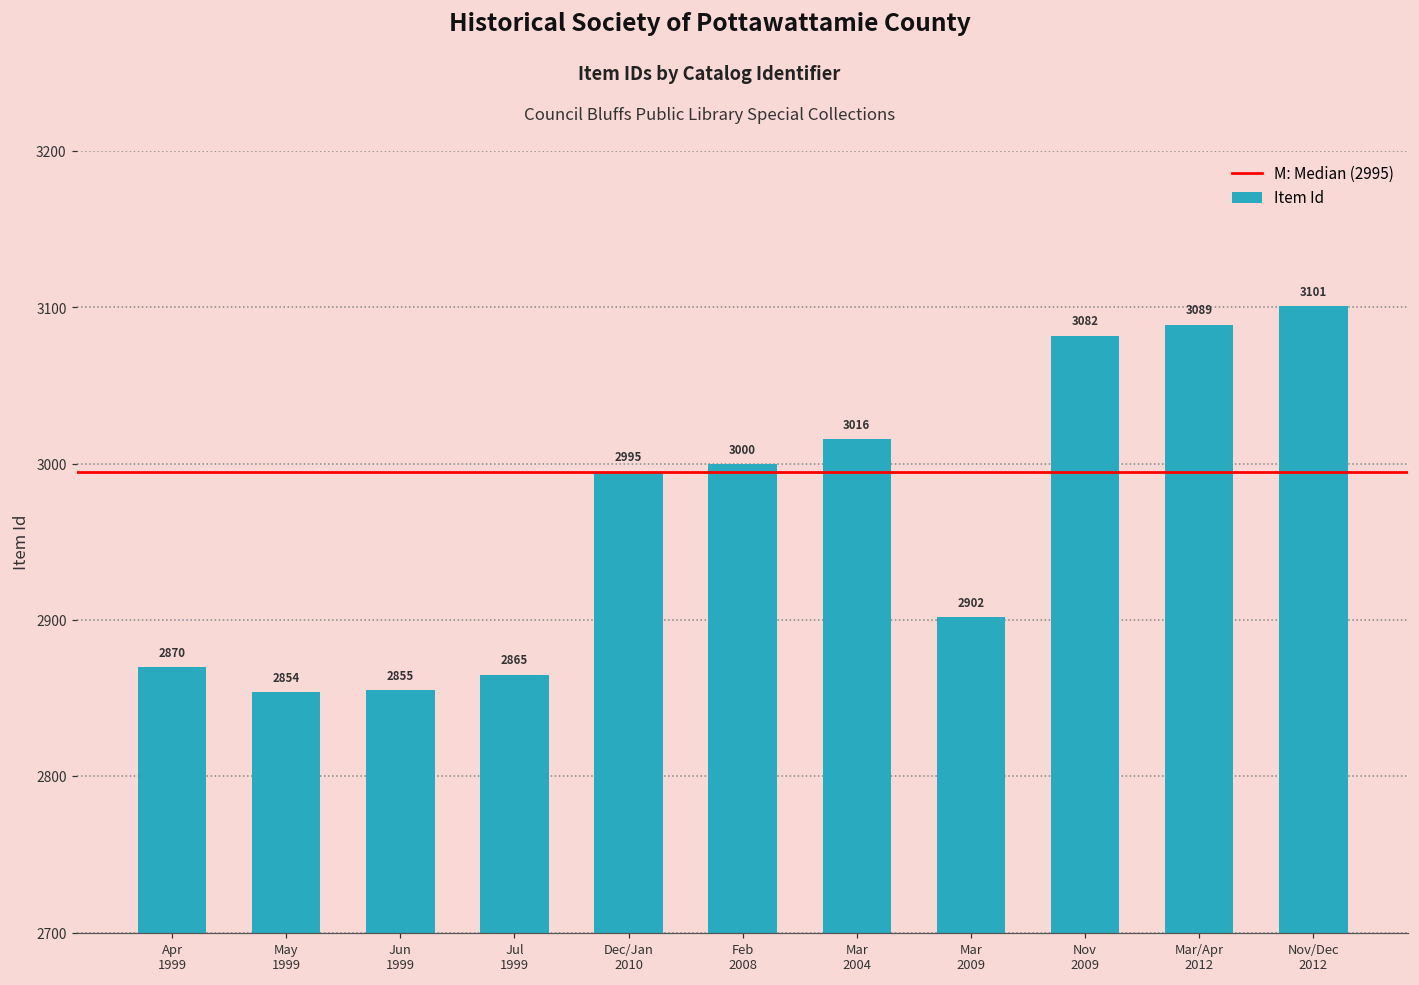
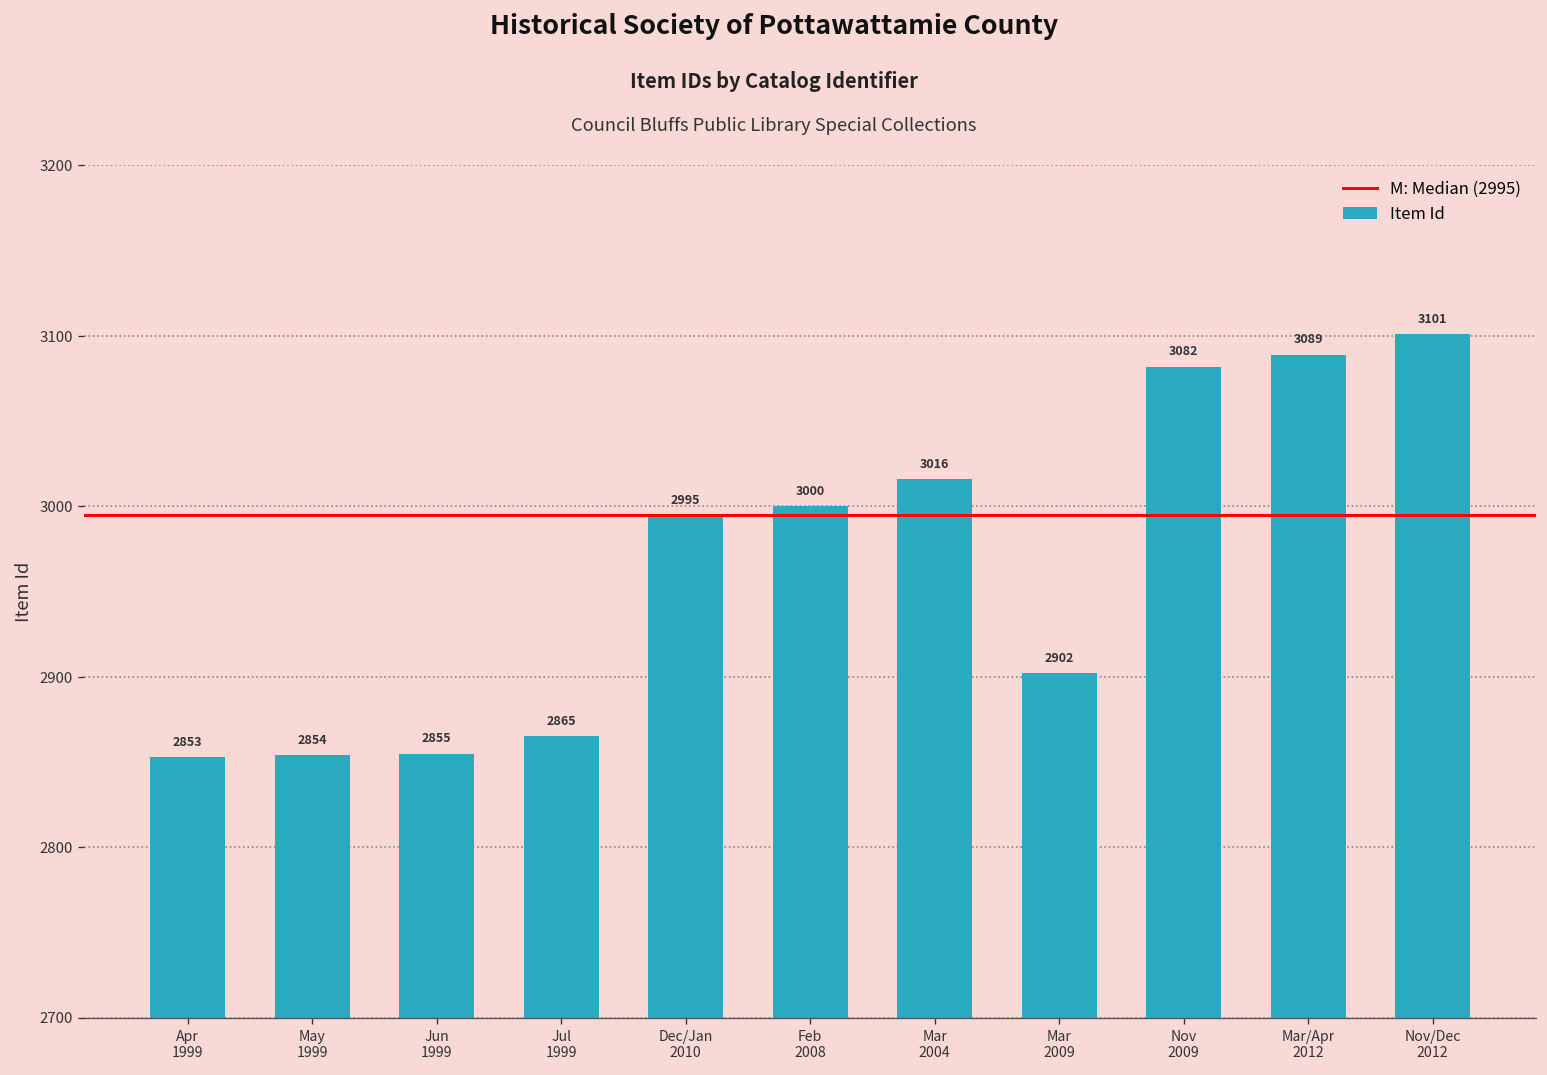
Apr 1999: 2870 -> 2853
